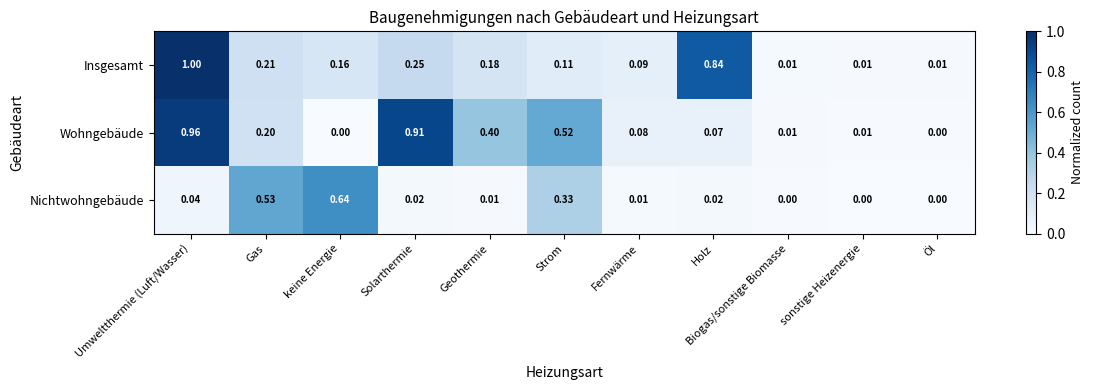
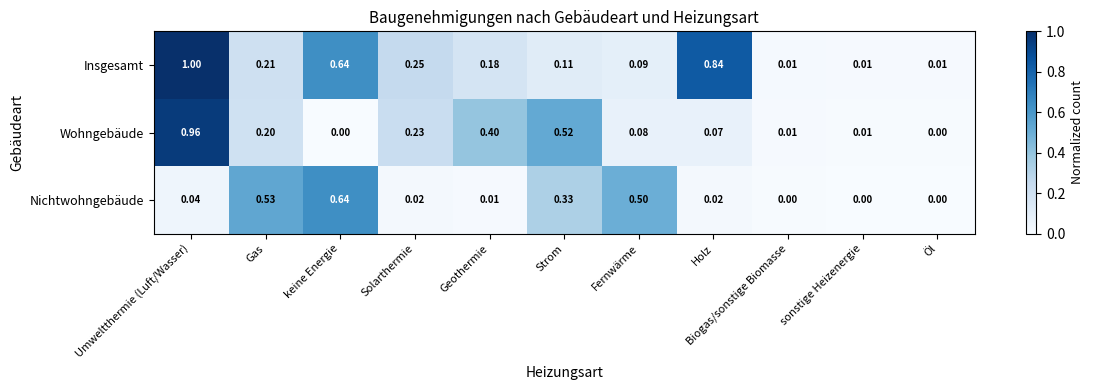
Insgesamt, keine Energie: 0.16 -> 0.64
Wohngebäude, Solarthermie: 0.91 -> 0.23
Nichtwohngebäude, Fernwärme: 0.01 -> 0.50
